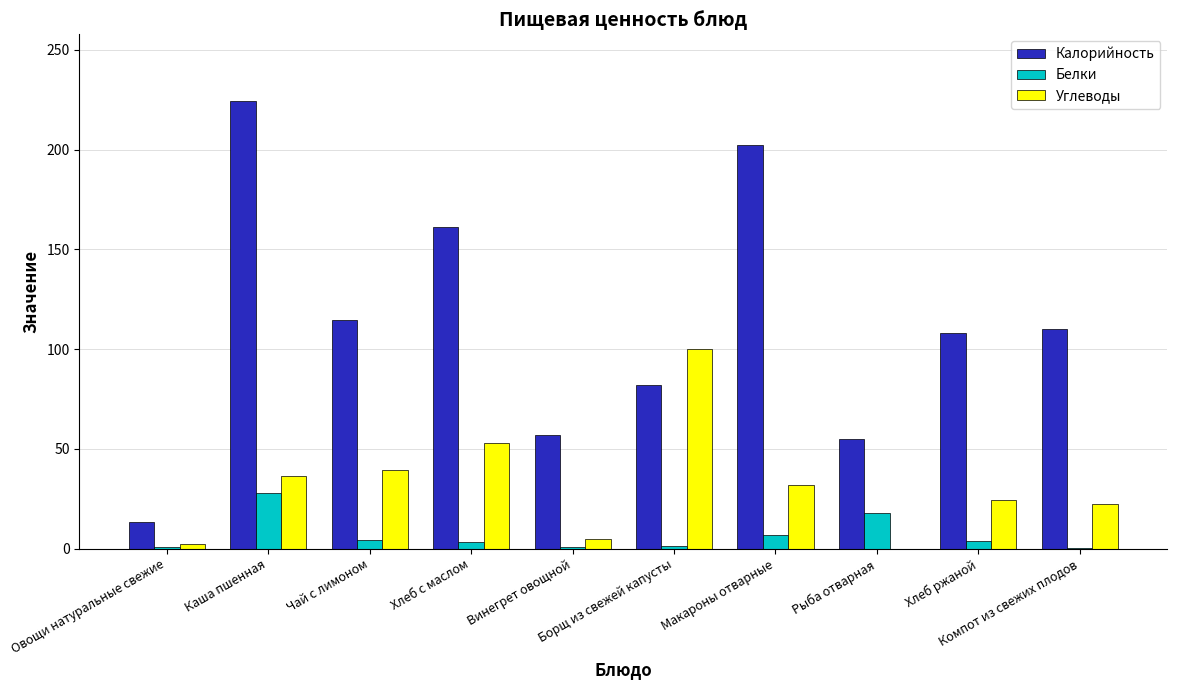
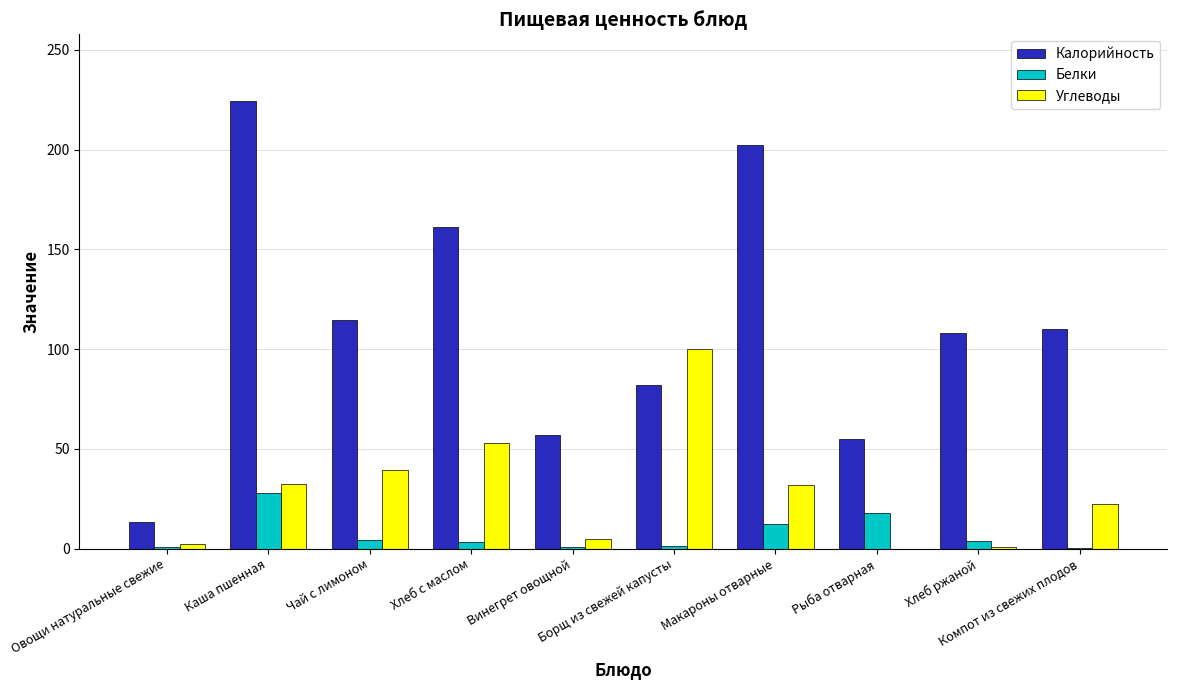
Углеводы, Каша пшенная: 36 -> 32
Белки, Макароны отварные: 7 -> 13
Углеводы, Хлеб ржаной: 25 -> 1
